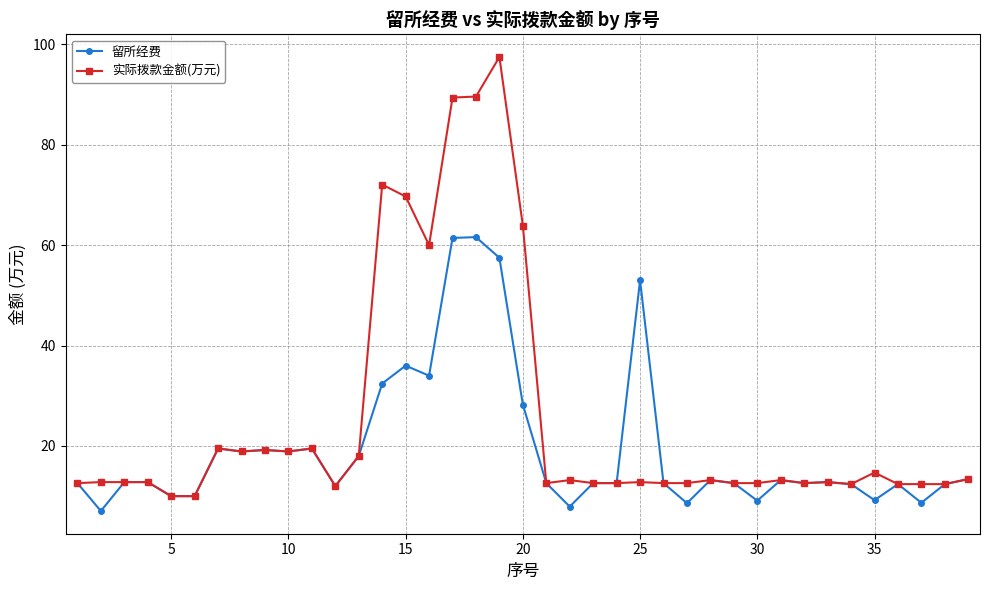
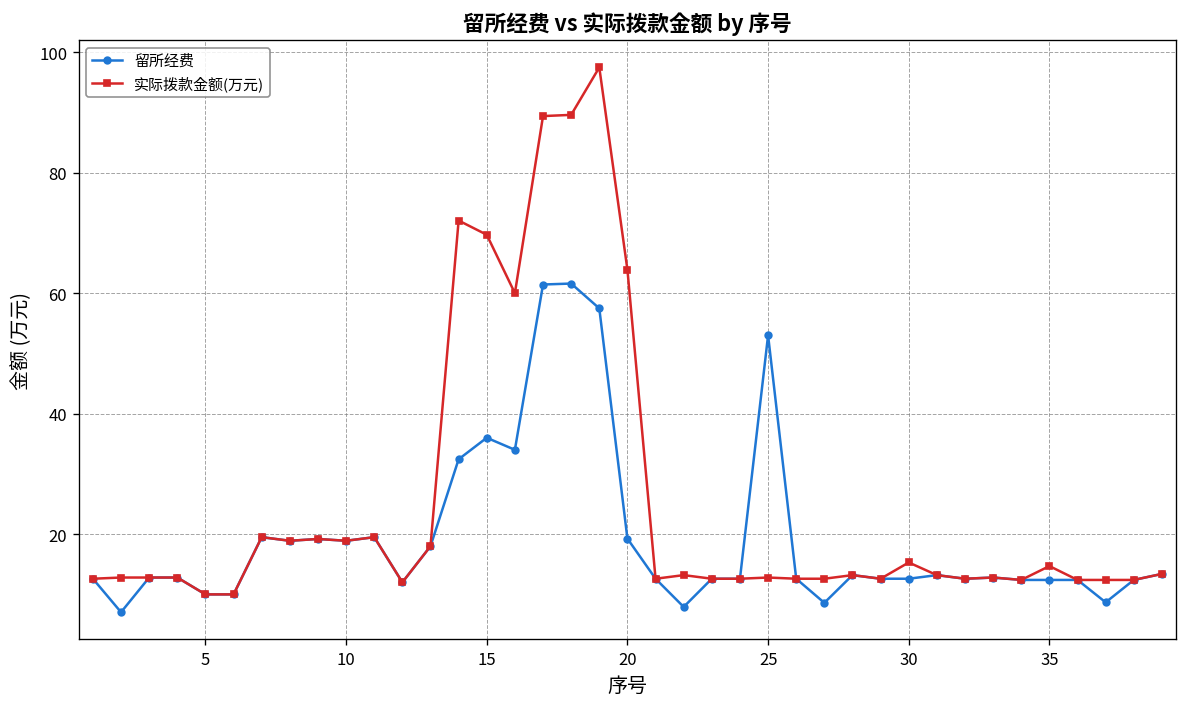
留所经费, 20: 28 -> 19
留所经费, 30: 9 -> 13
实际拨款金额(万元), 30: 13 -> 15
留所经费, 35: 9 -> 12
